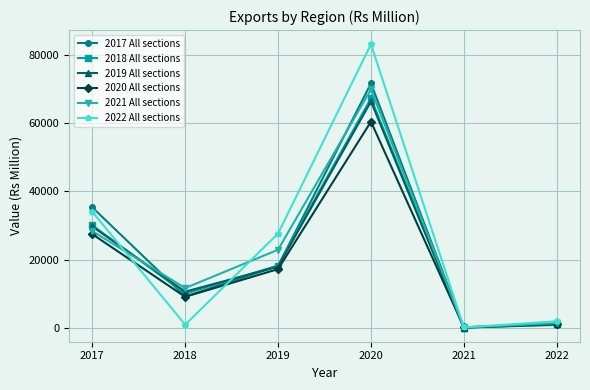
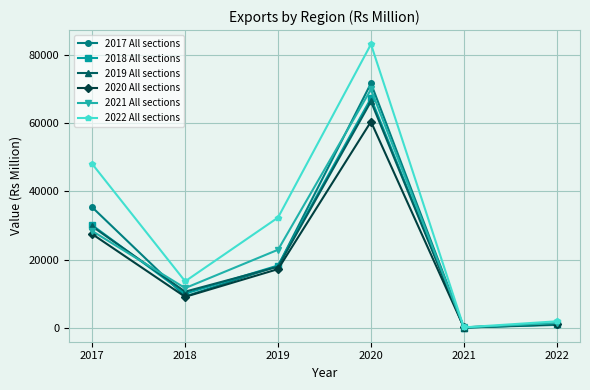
2022 All sections, 2017: 34000 -> 48000
2022 All sections, 2018: 1000 -> 14000
2022 All sections, 2019: 28000 -> 32000
